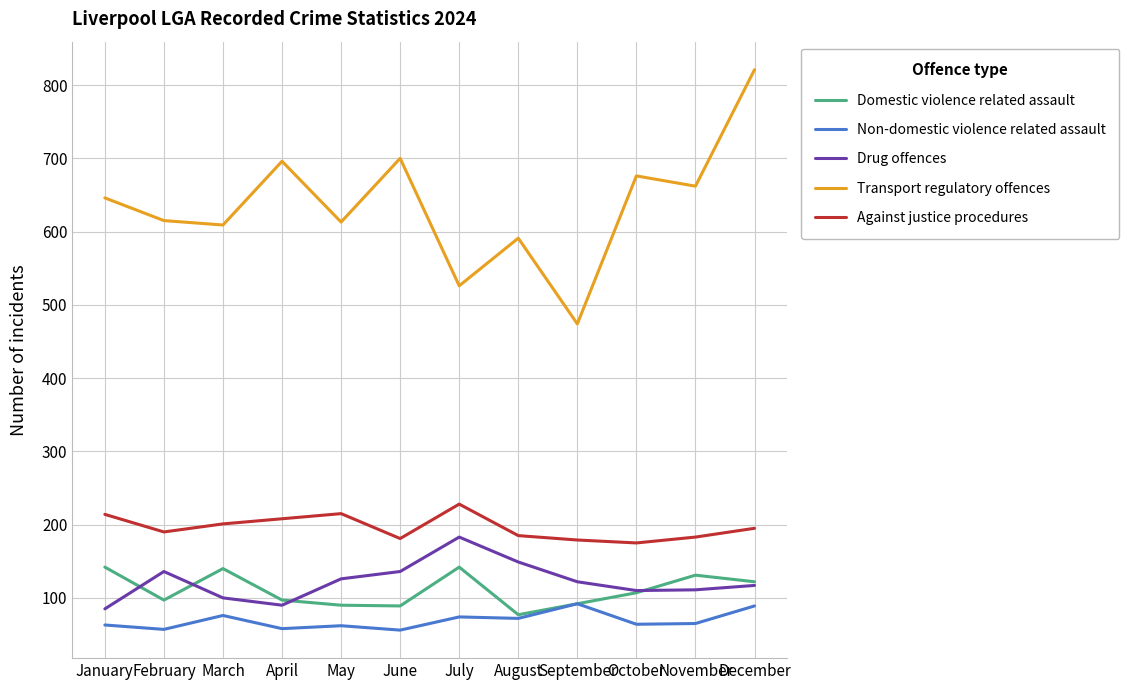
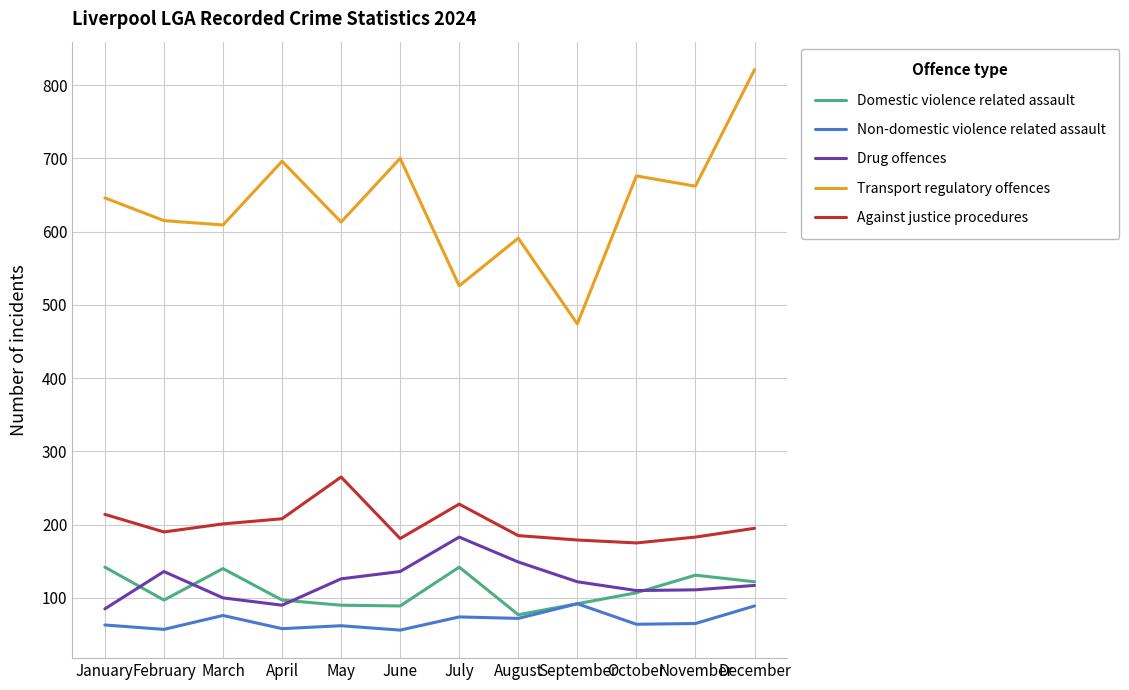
Against justice procedures, May: 220 -> 270
